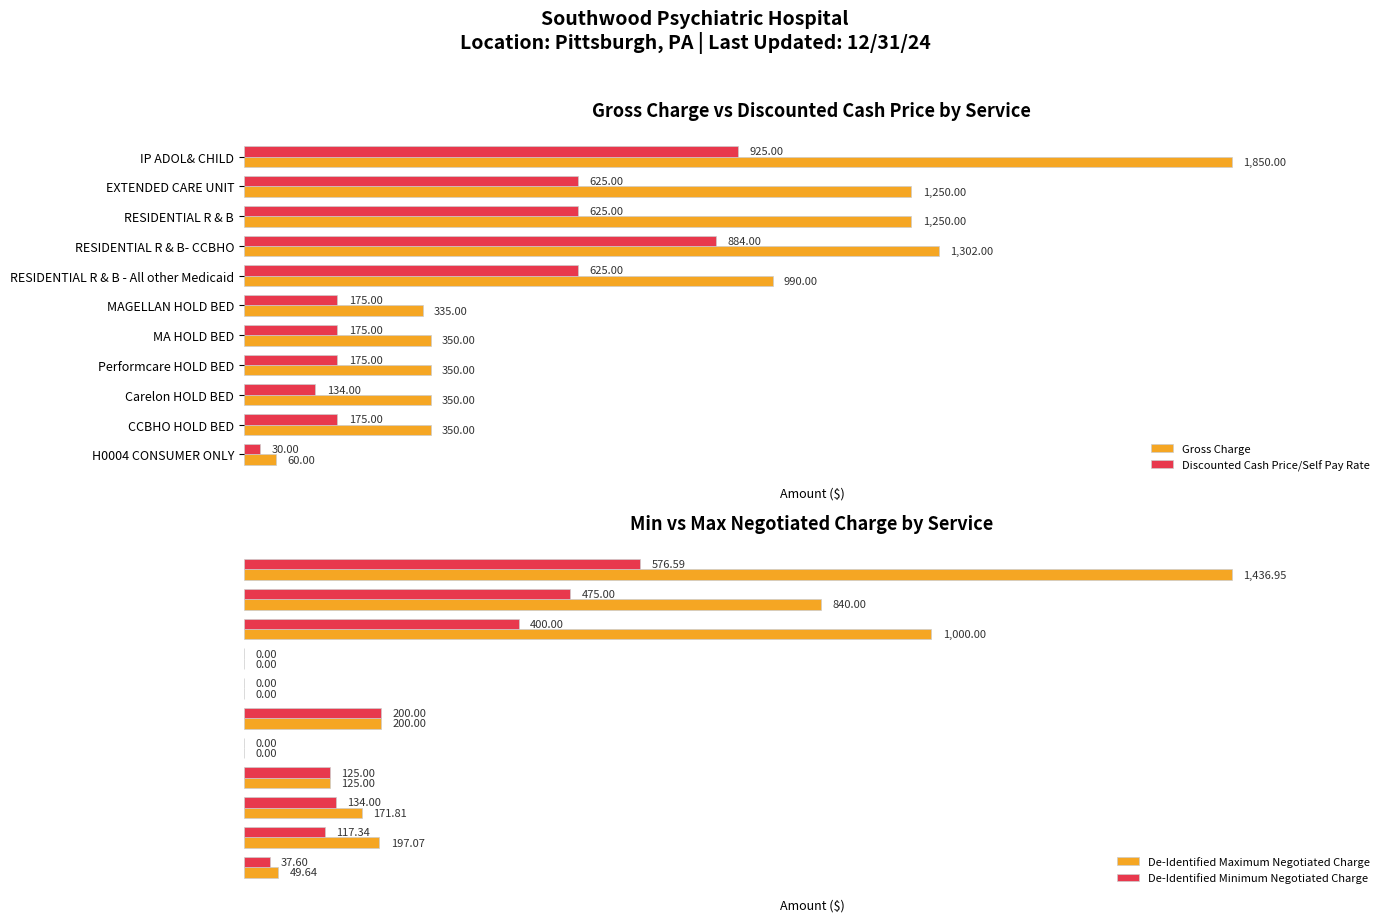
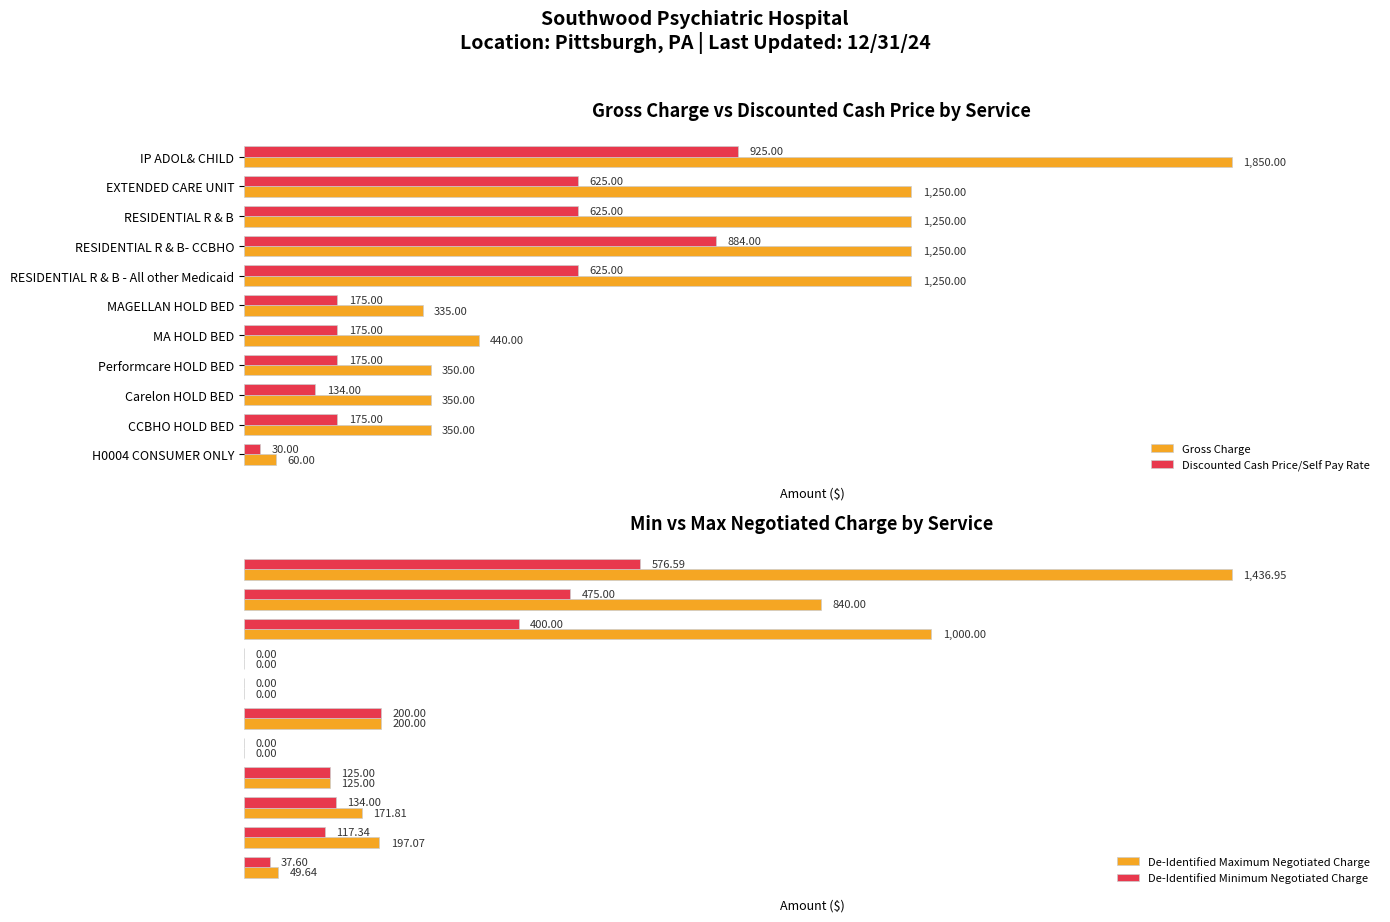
Gross Charge vs Discounted Cash Price by Service, Gross Charge, RESIDENTIAL R & B- CCBHO: 1,302.00 -> 1,250.00
Gross Charge vs Discounted Cash Price by Service, Gross Charge, RESIDENTIAL R & B - All other Medicaid: 990.00 -> 1,250.00
Gross Charge vs Discounted Cash Price by Service, Gross Charge, MA HOLD BED: 350.00 -> 440.00
